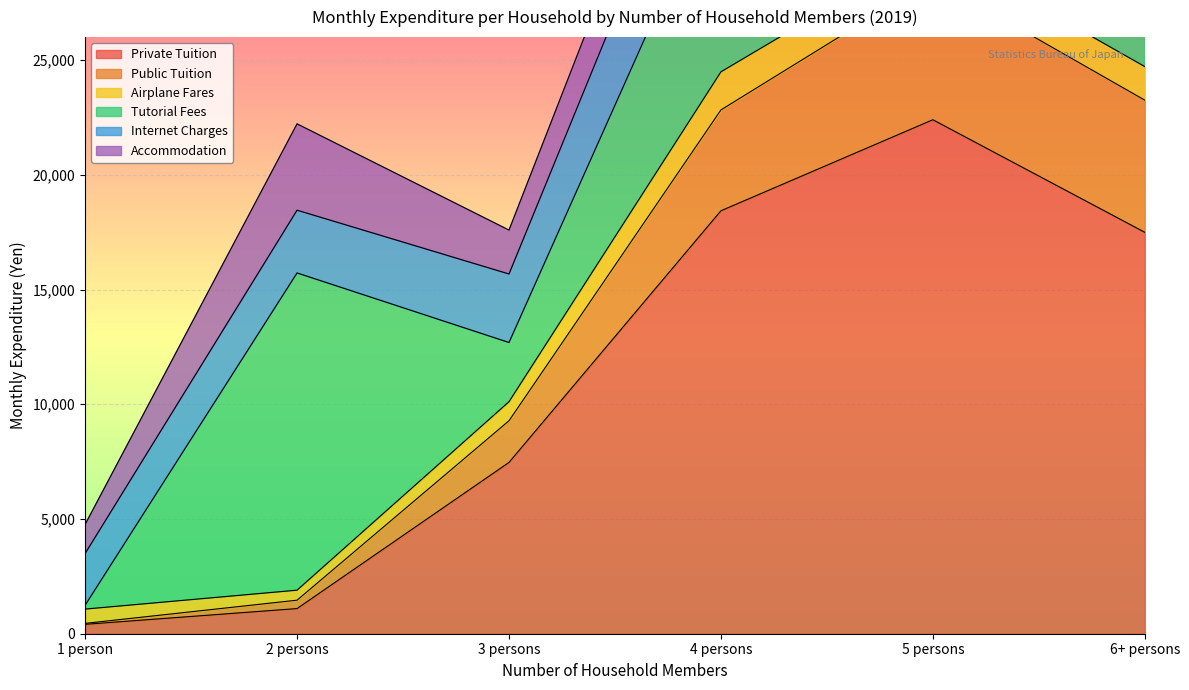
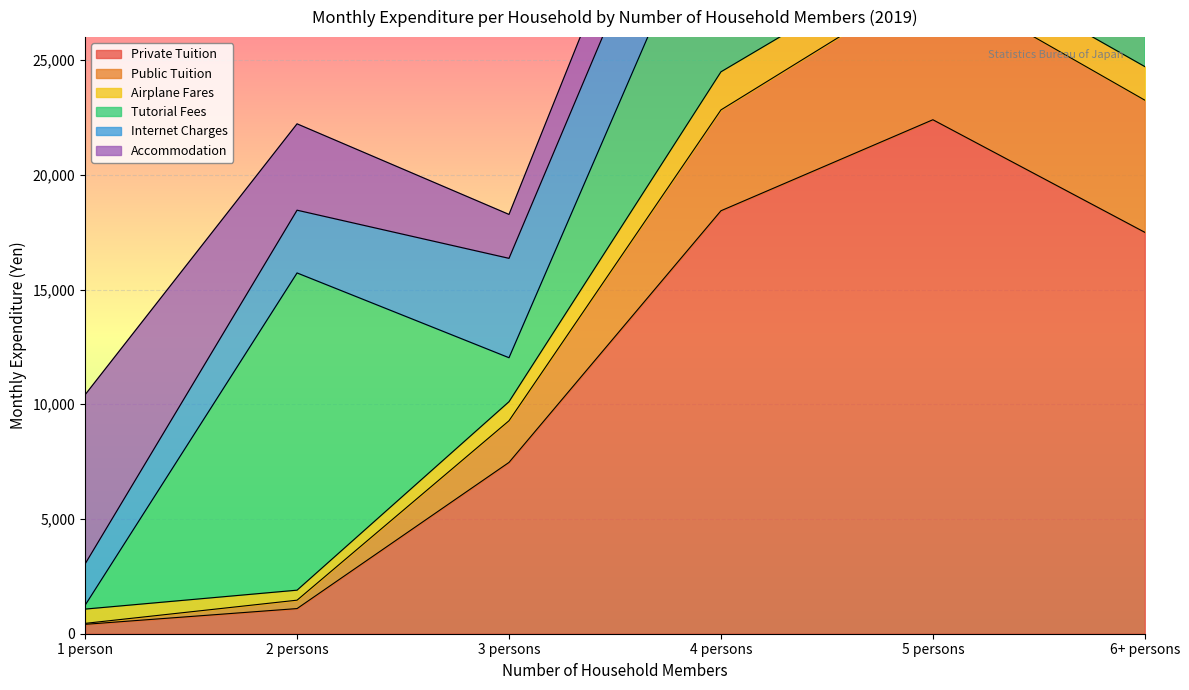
Internet Charges, 1 person: 2,300 -> 1,800
Accommodation, 1 person: 1,300 -> 7,400
Tutorial Fees, 3 persons: 2,600 -> 1,900
Internet Charges, 3 persons: 3,000 -> 4,300
